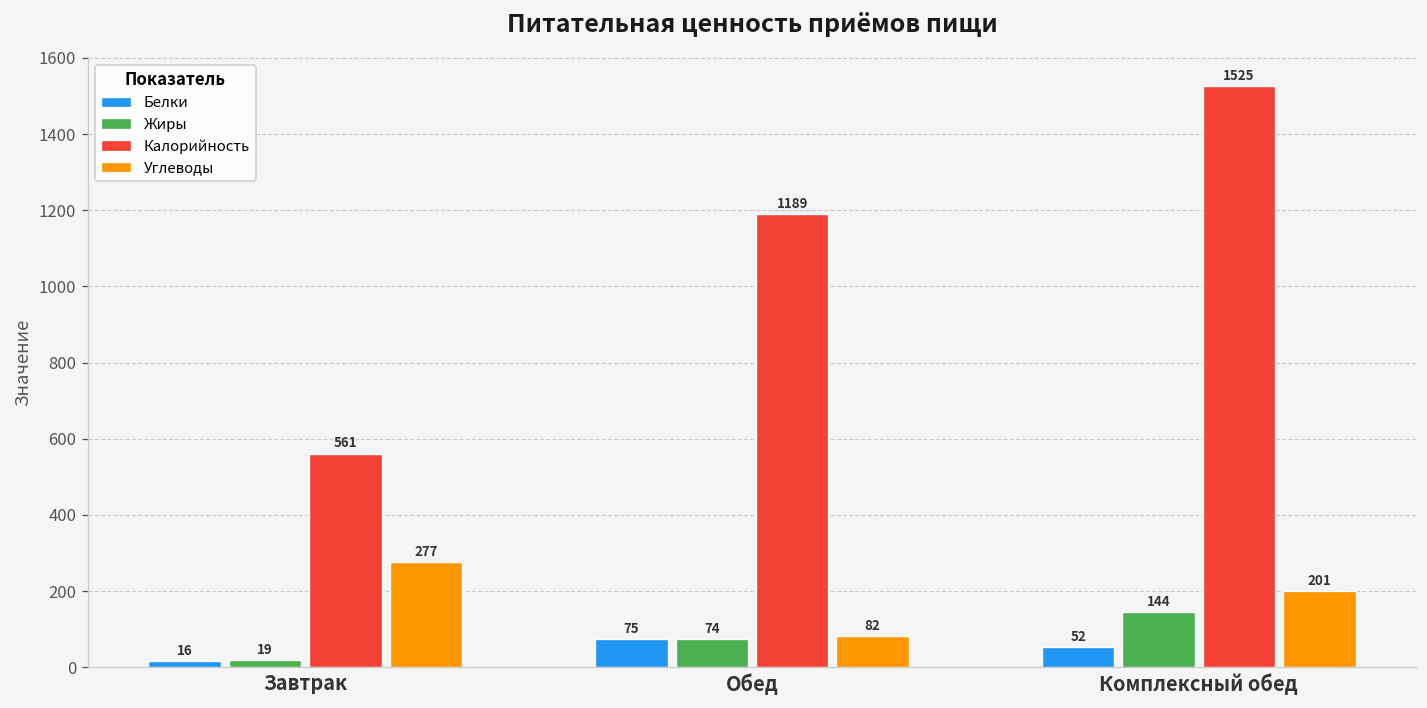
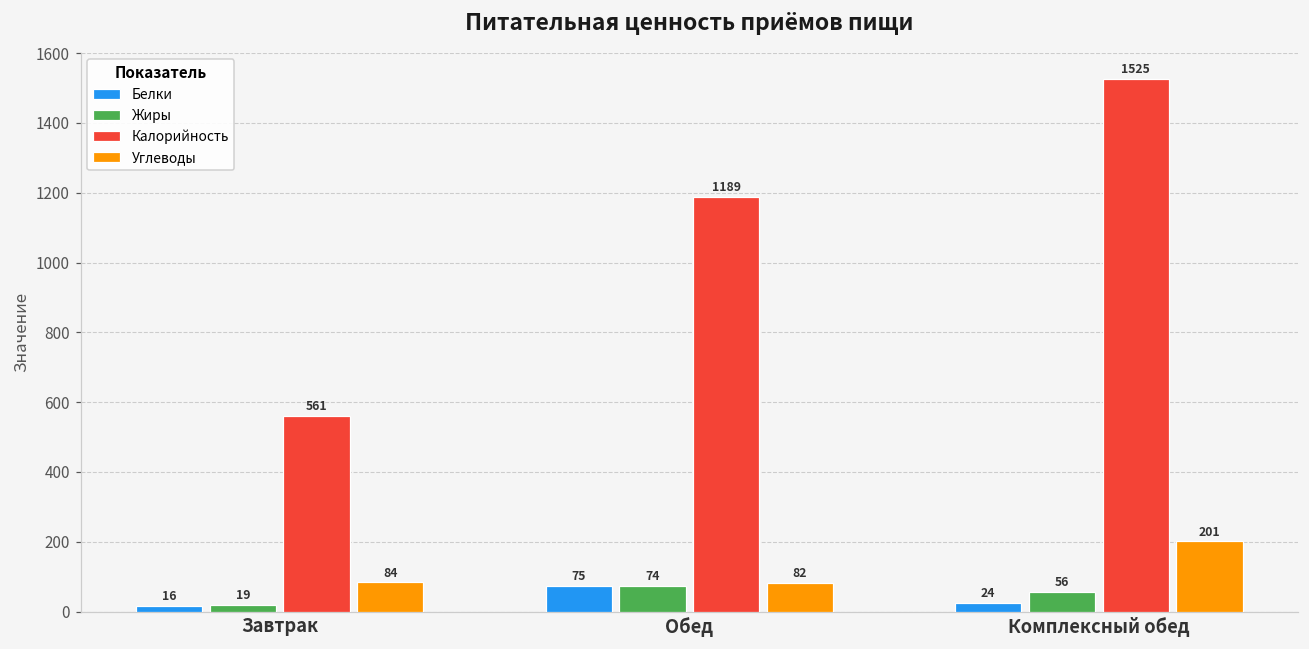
Углеводы, Завтрак: 277 -> 84
Белки, Комплексный обед: 52 -> 24
Жиры, Комплексный обед: 144 -> 56
